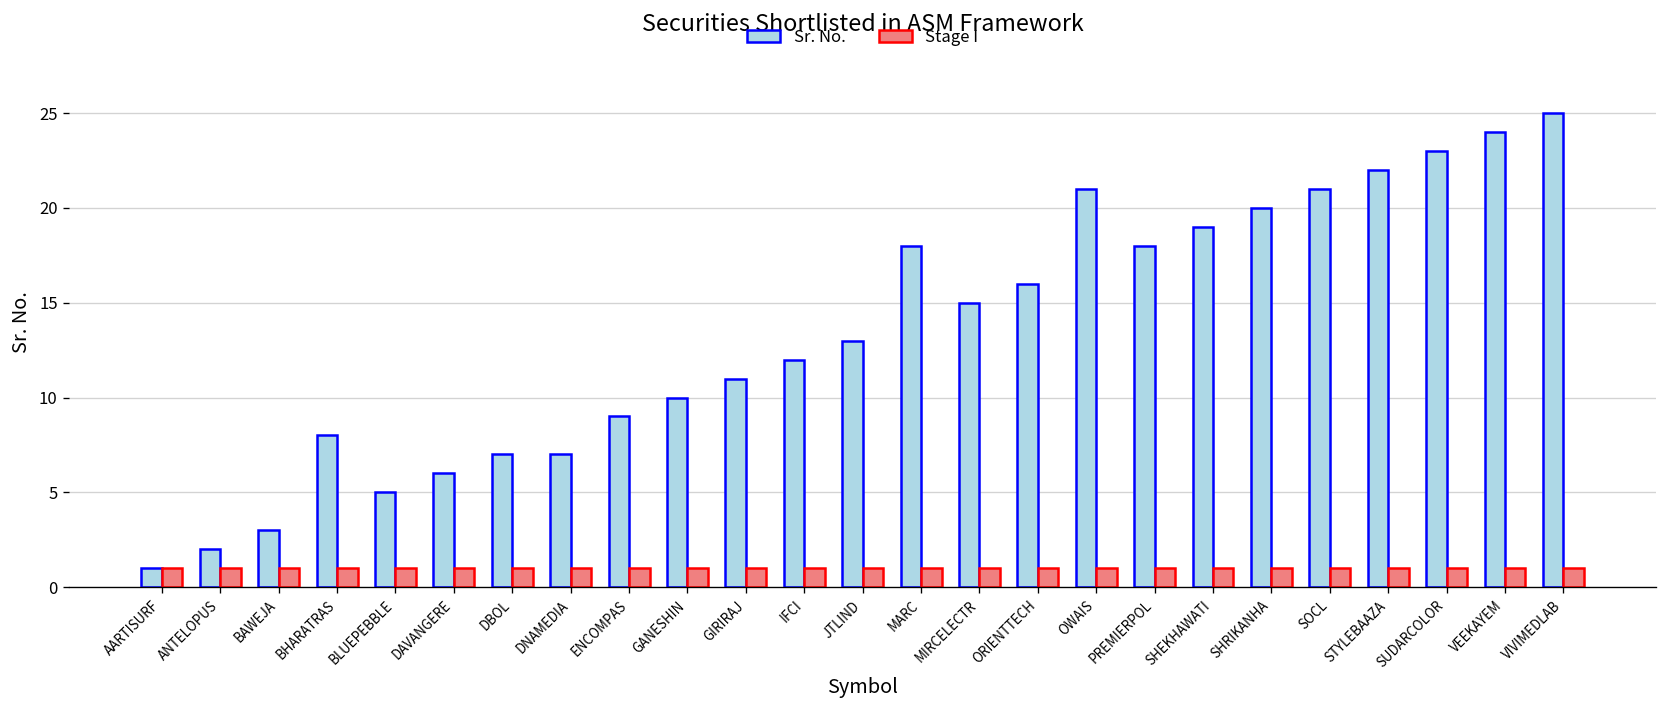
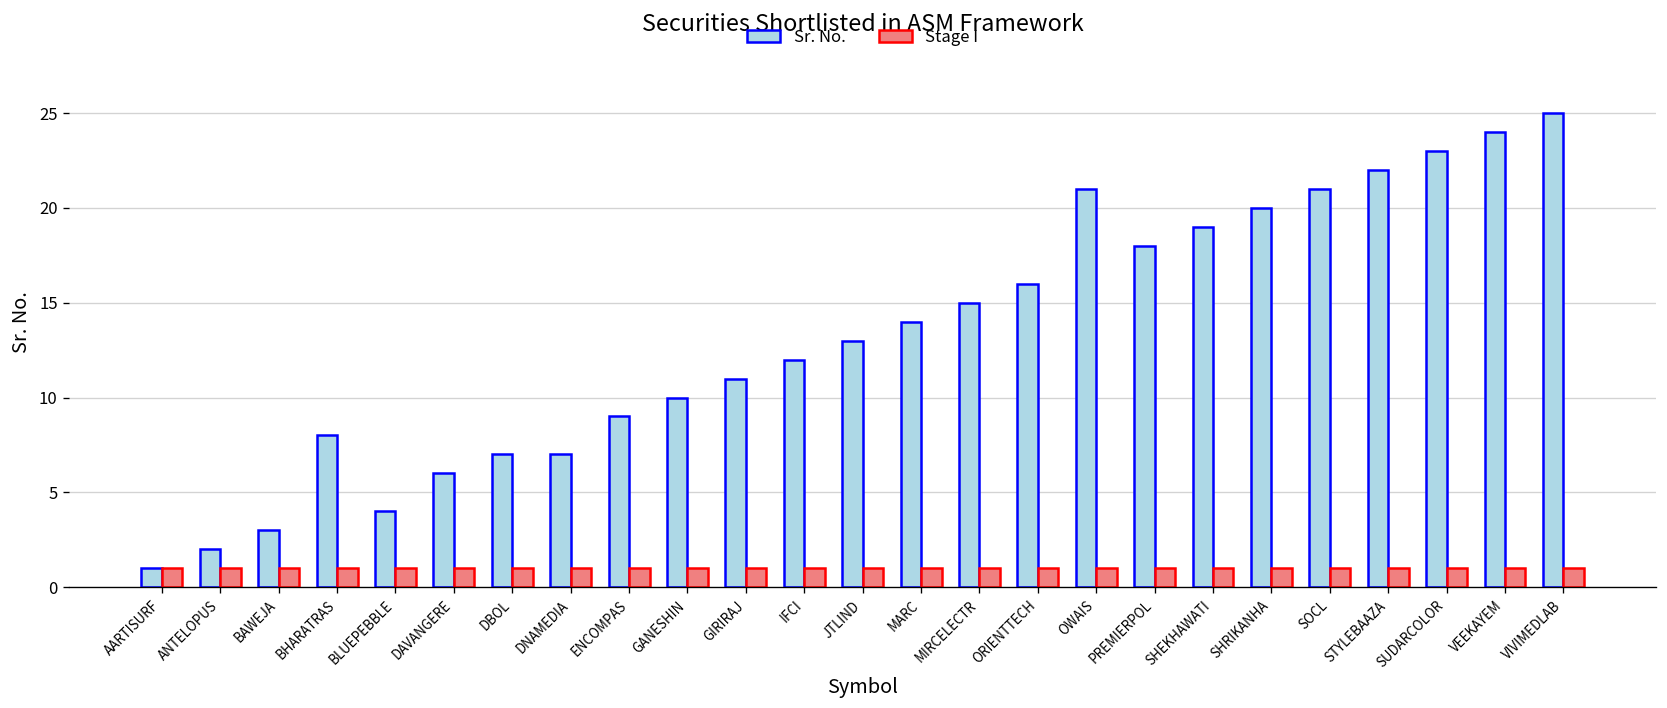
Sr. No., BLUEPEBBLE: 5 -> 4
Sr. No., MARC: 18 -> 14
